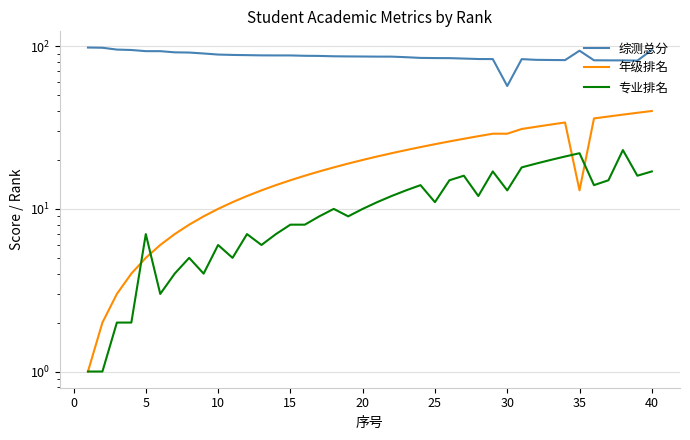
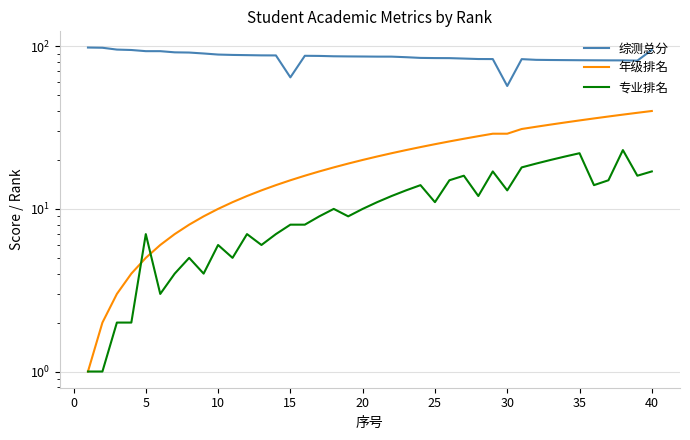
综测总分, 15: 90 -> 64
综测总分, 35: 90 -> 80
年级排名, 35: 13 -> 35
